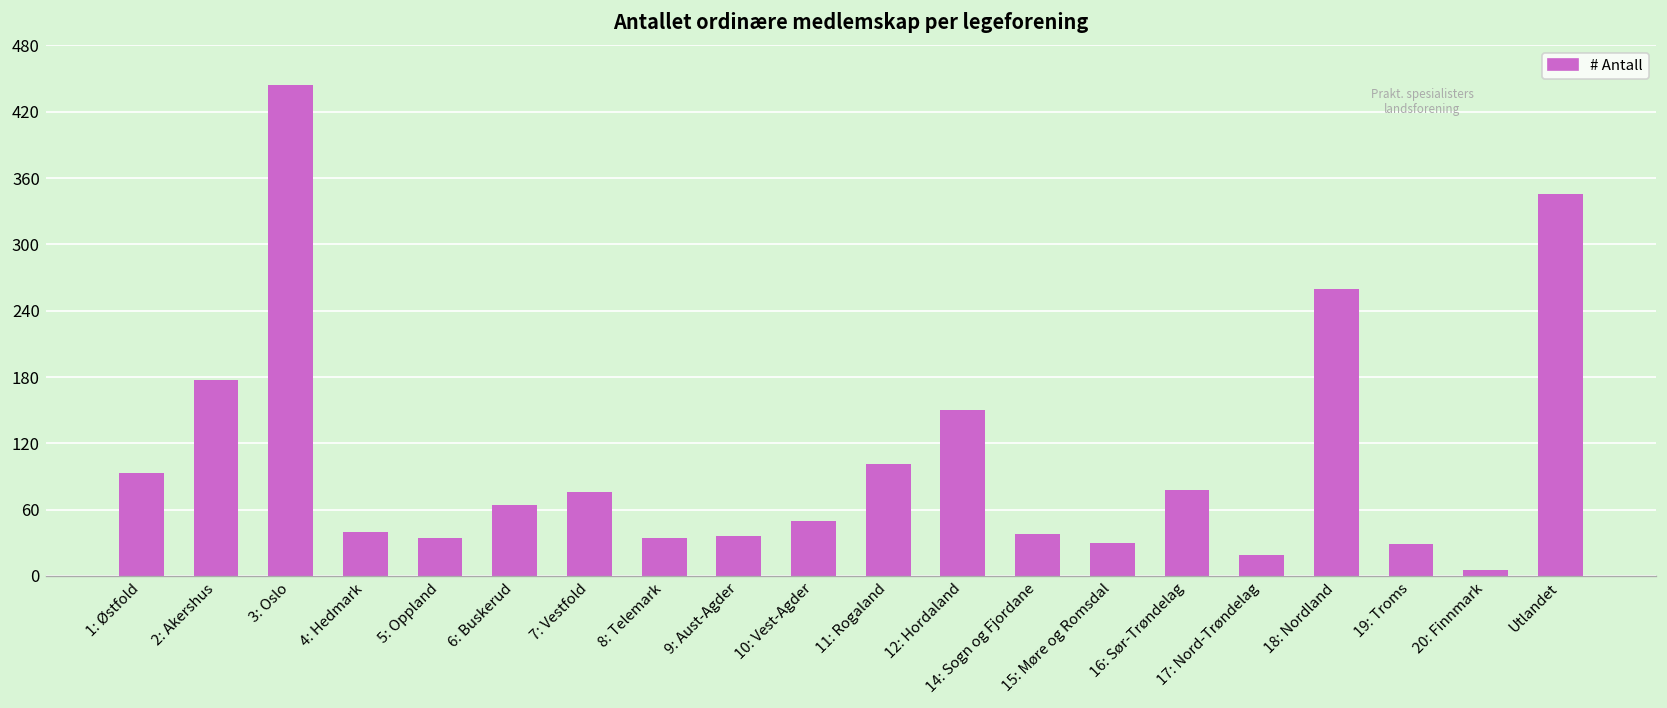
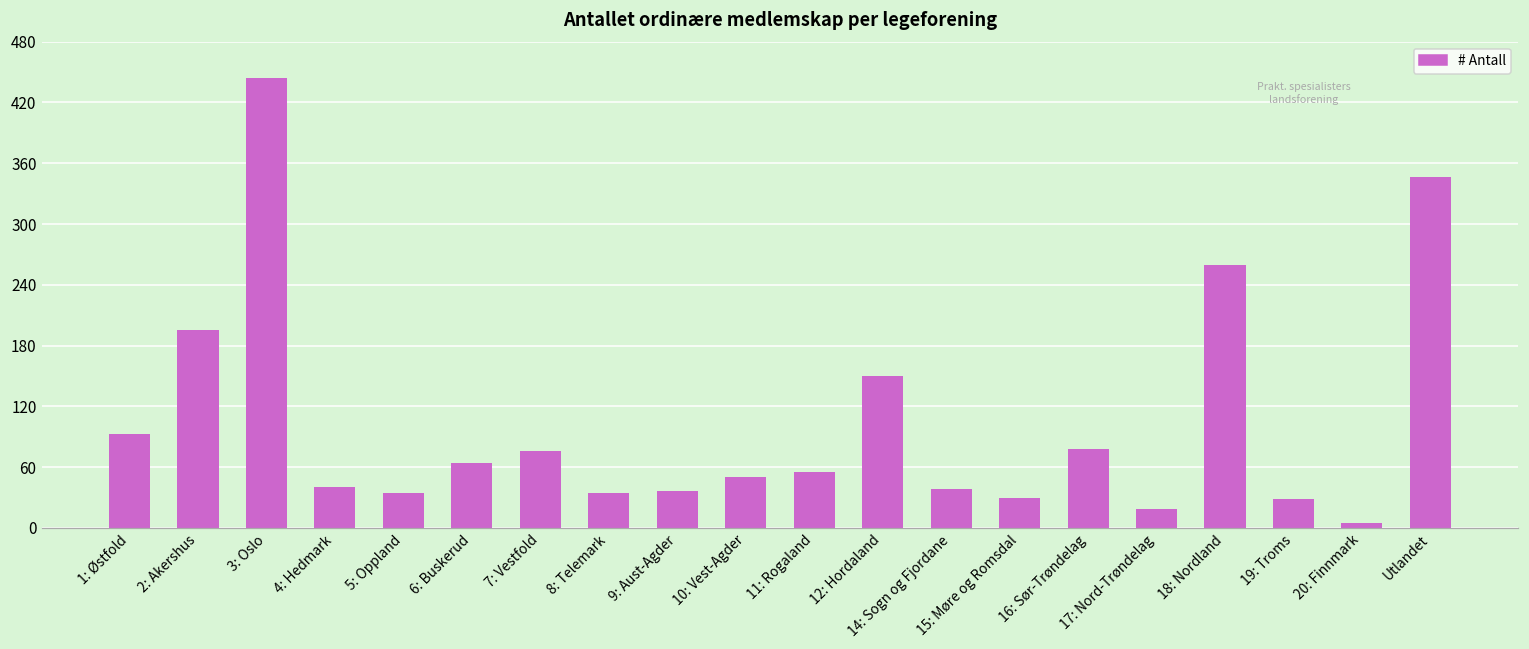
2: Akershus: 180 -> 200
11: Rogaland: 100 -> 60
